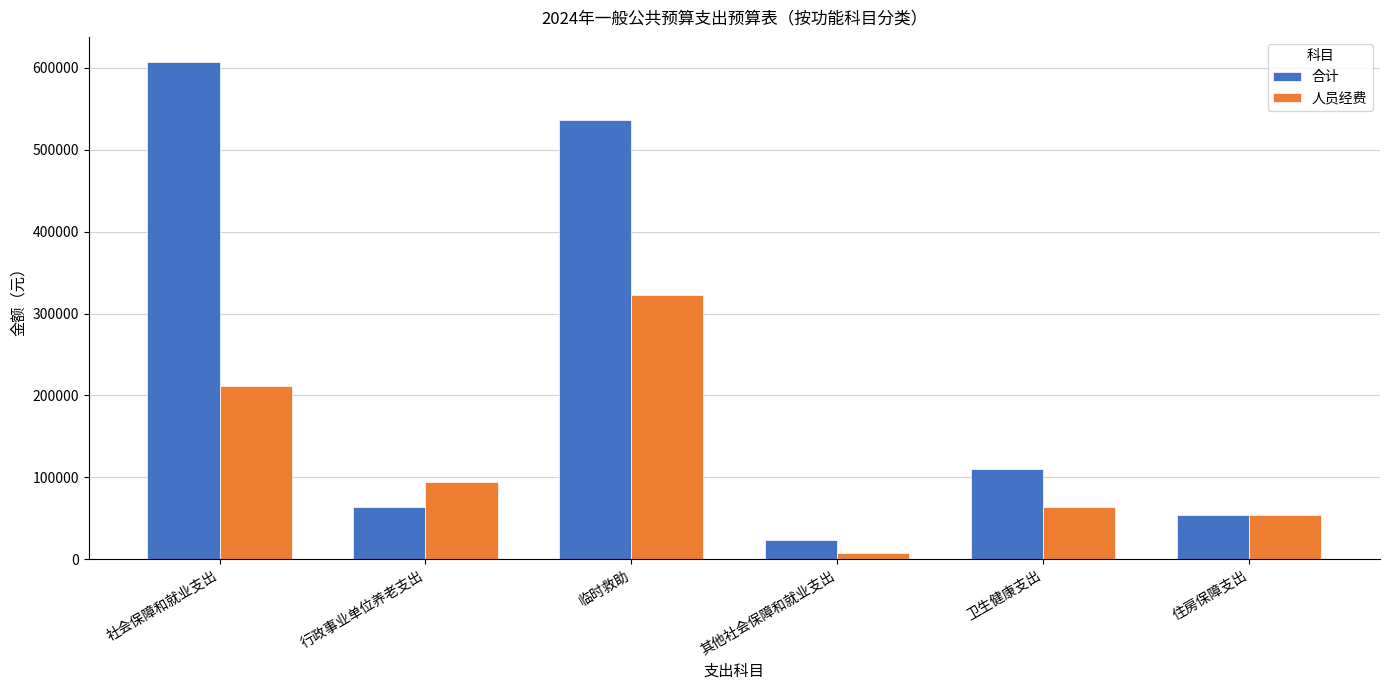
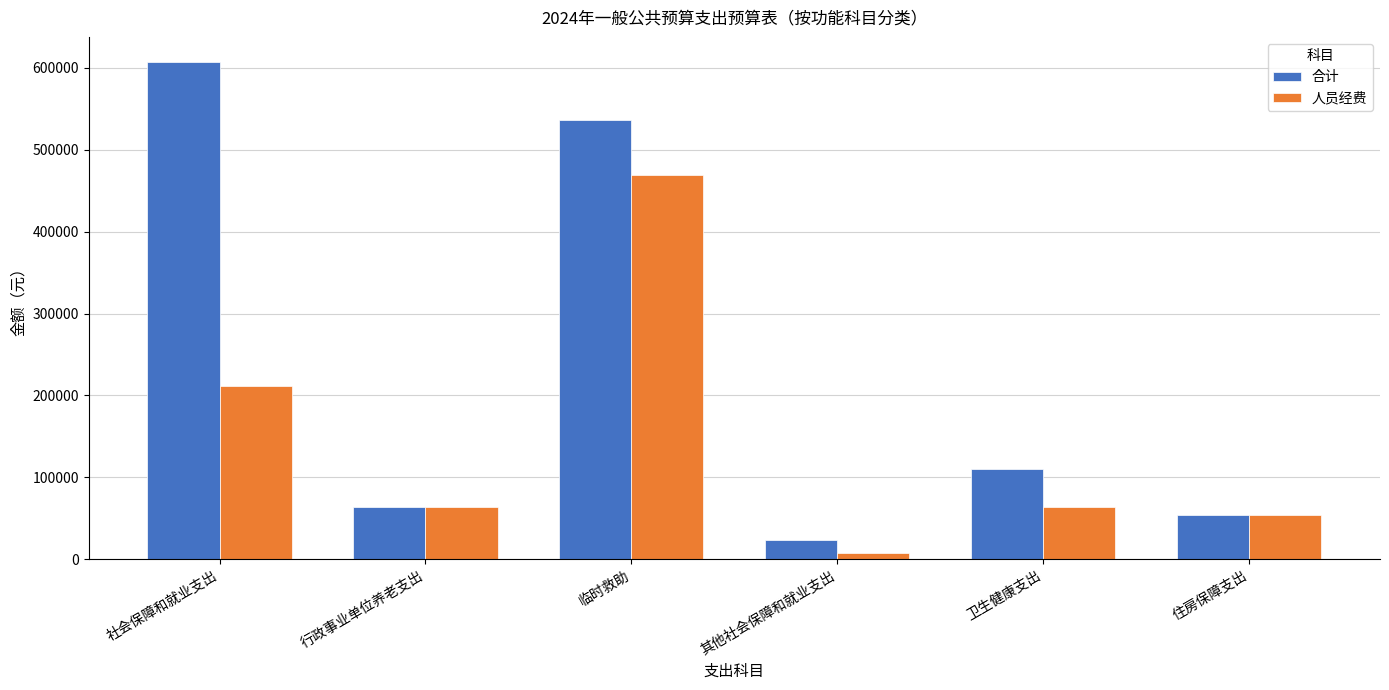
人员经费, 行政事业单位养老支出: 90000 -> 60000
人员经费, 临时救助: 320000 -> 470000
